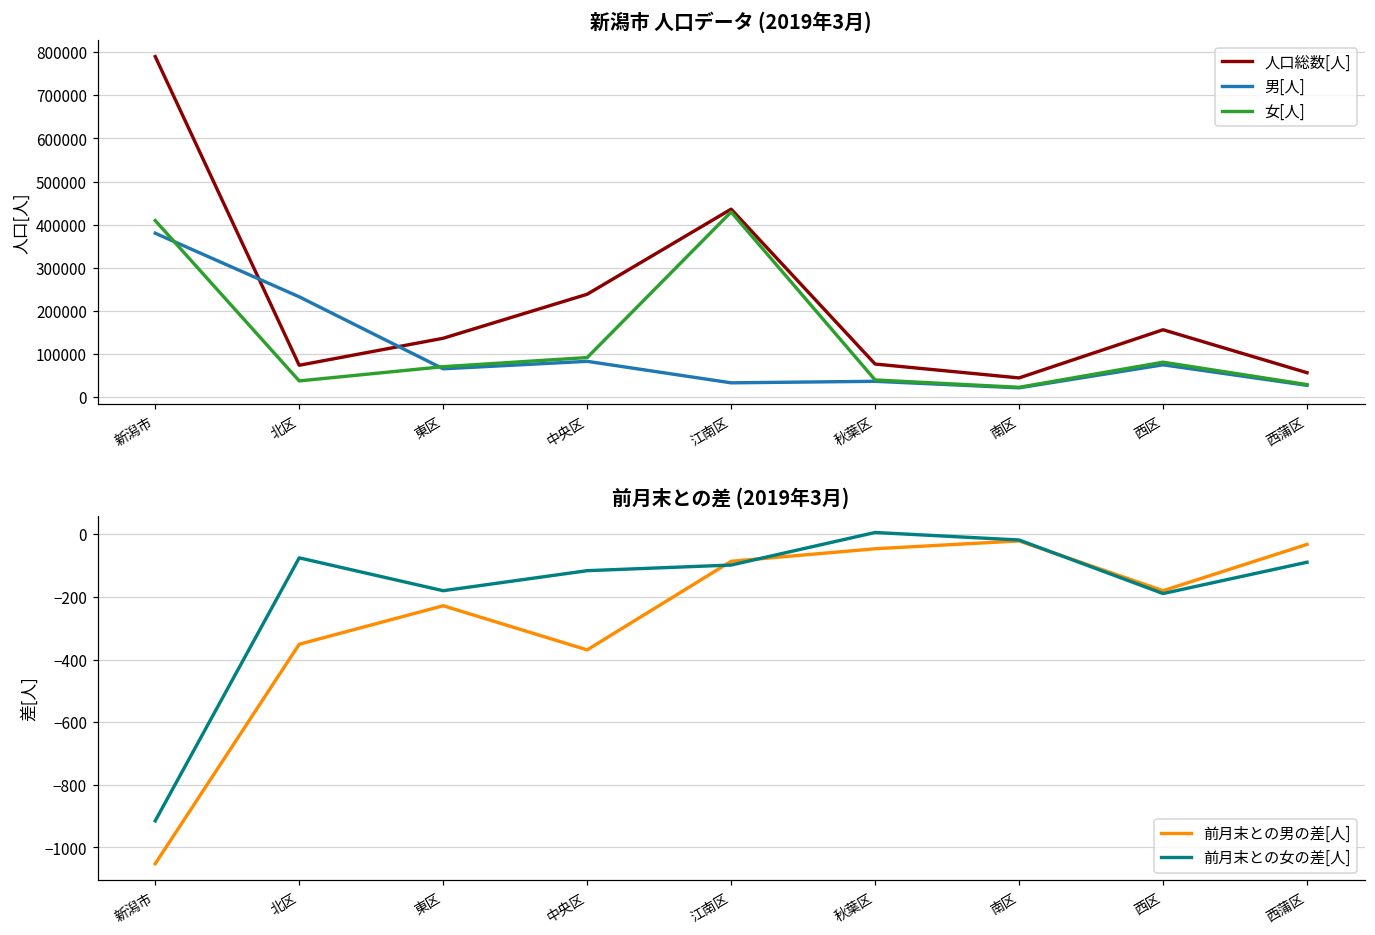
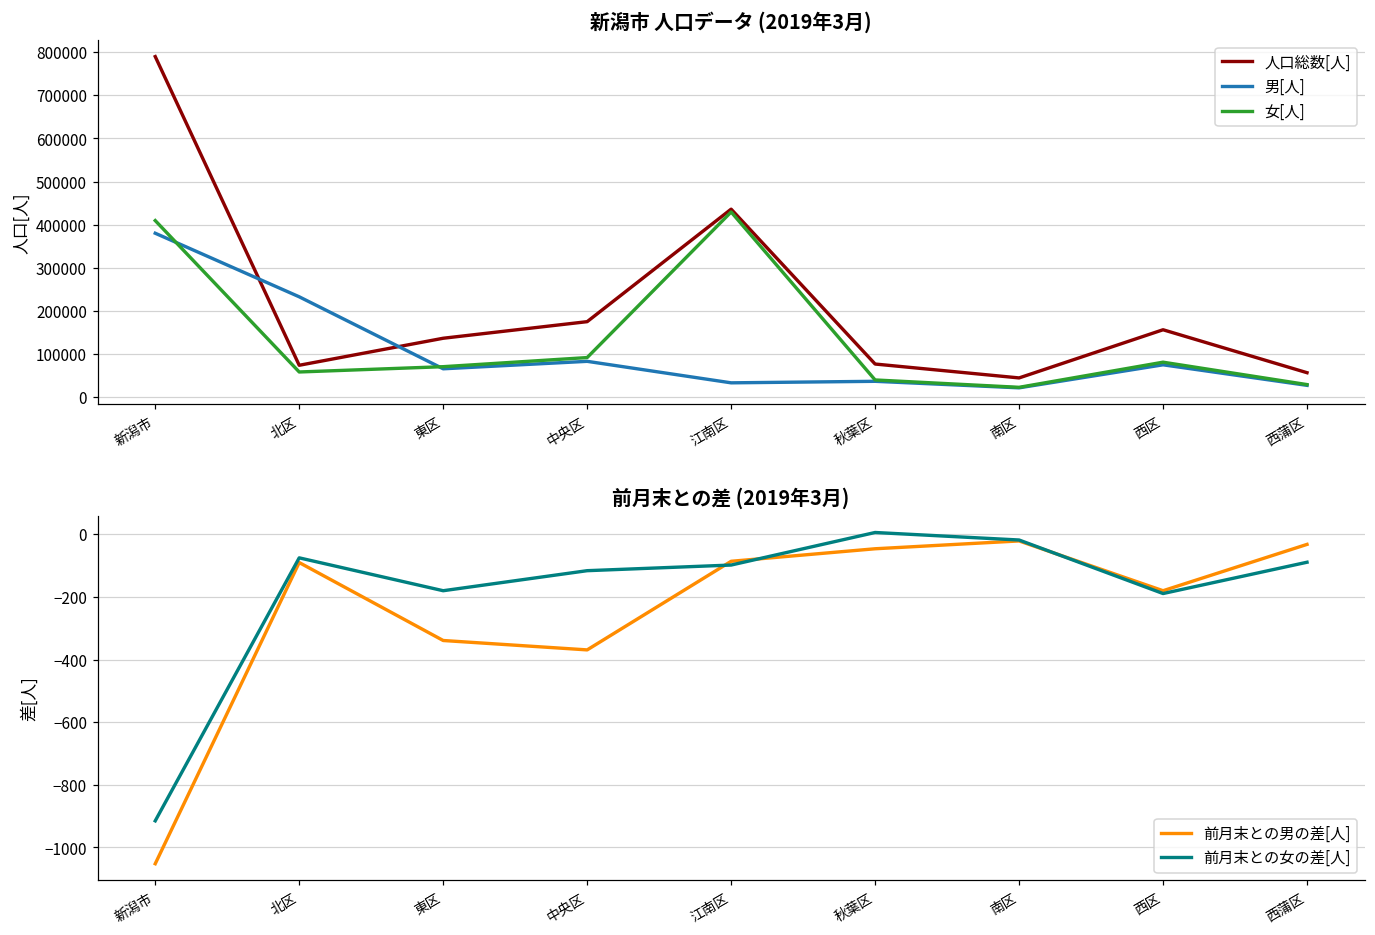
新潟市 人口データ (2019年3月), 女[人], 北区: 40000 -> 60000
新潟市 人口データ (2019年3月), 人口総数[人], 中央区: 240000 -> 180000
前月末との差 (2019年3月), 前月末との男の差[人], 北区: -350 -> -90
前月末との差 (2019年3月), 前月末との男の差[人], 東区: -230 -> -340
